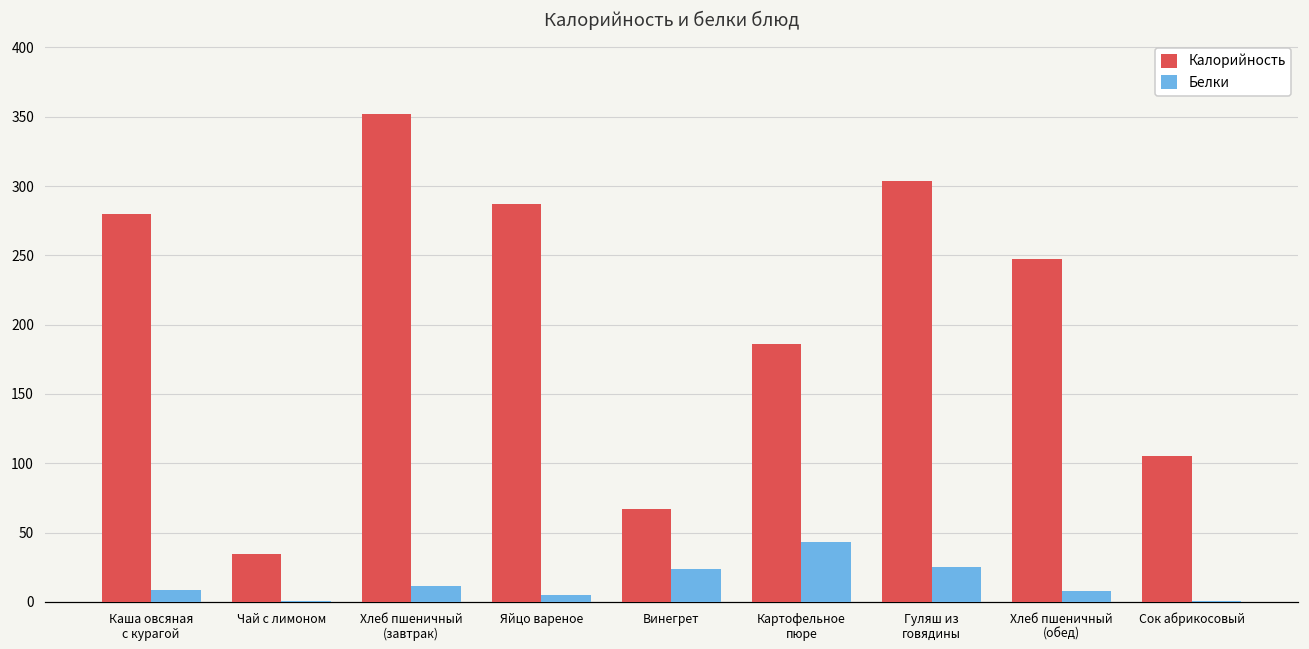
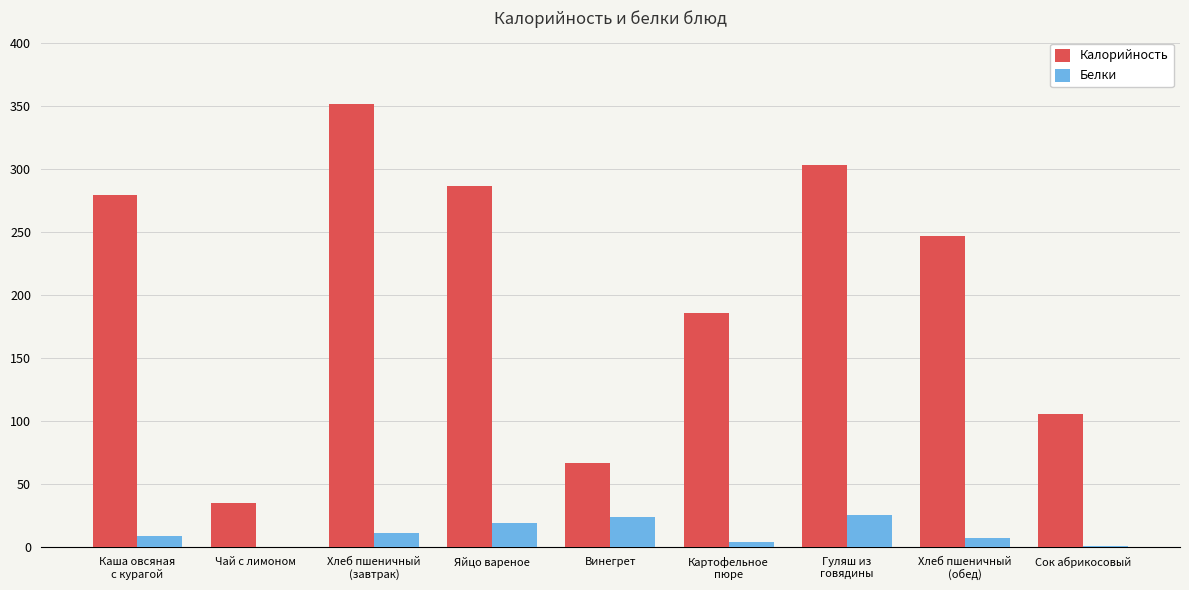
Белки, Яйцо вареное: 5 -> 20
Белки, Картофельное пюре: 43 -> 4
